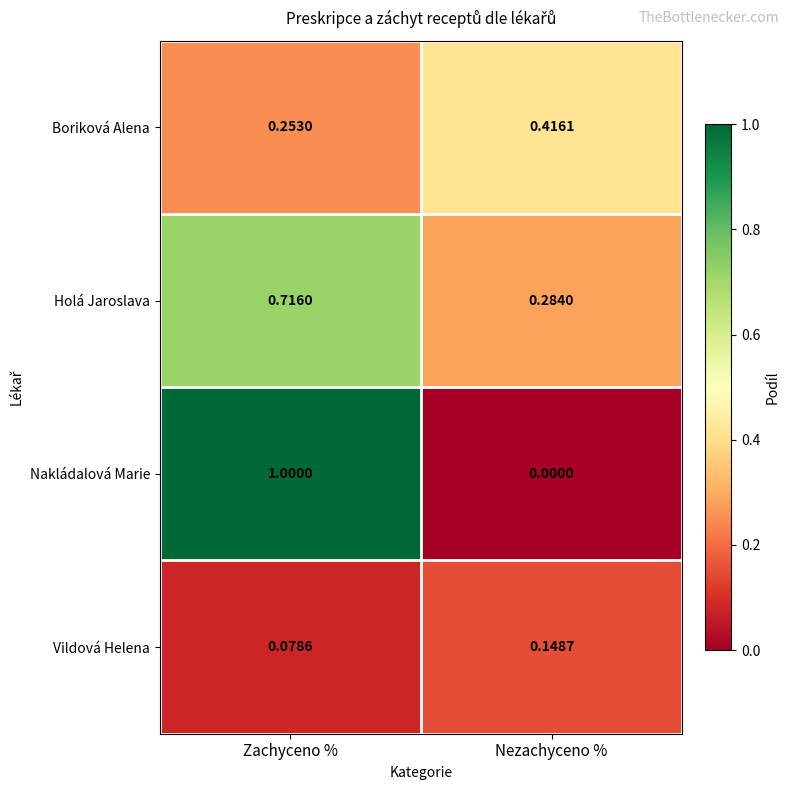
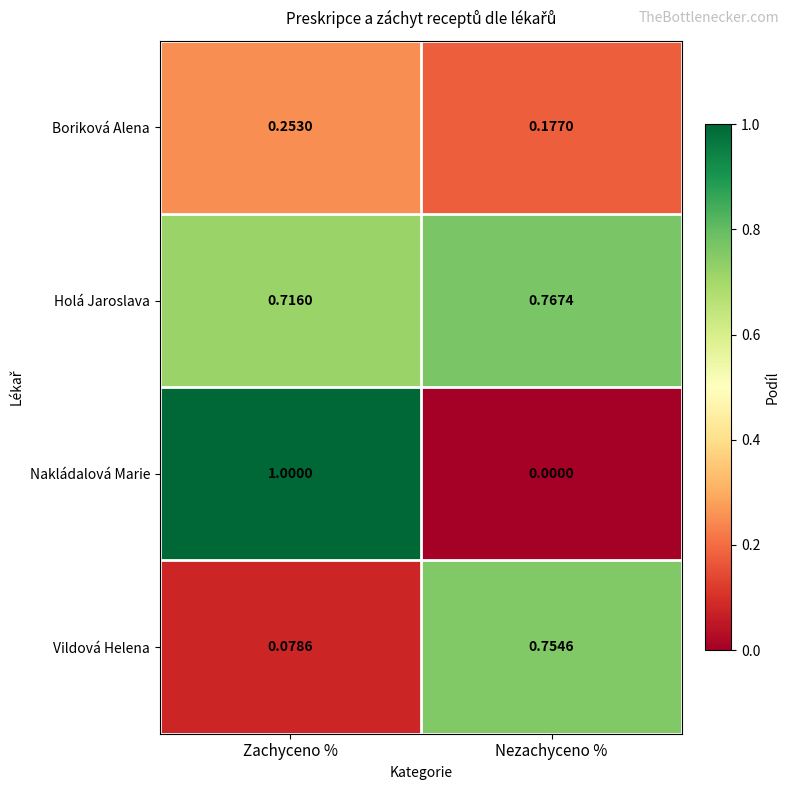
Boriková Alena, Nezachyceno %: 0.4161 -> 0.1770
Holá Jaroslava, Nezachyceno %: 0.2840 -> 0.7674
Vildová Helena, Nezachyceno %: 0.1487 -> 0.7546
